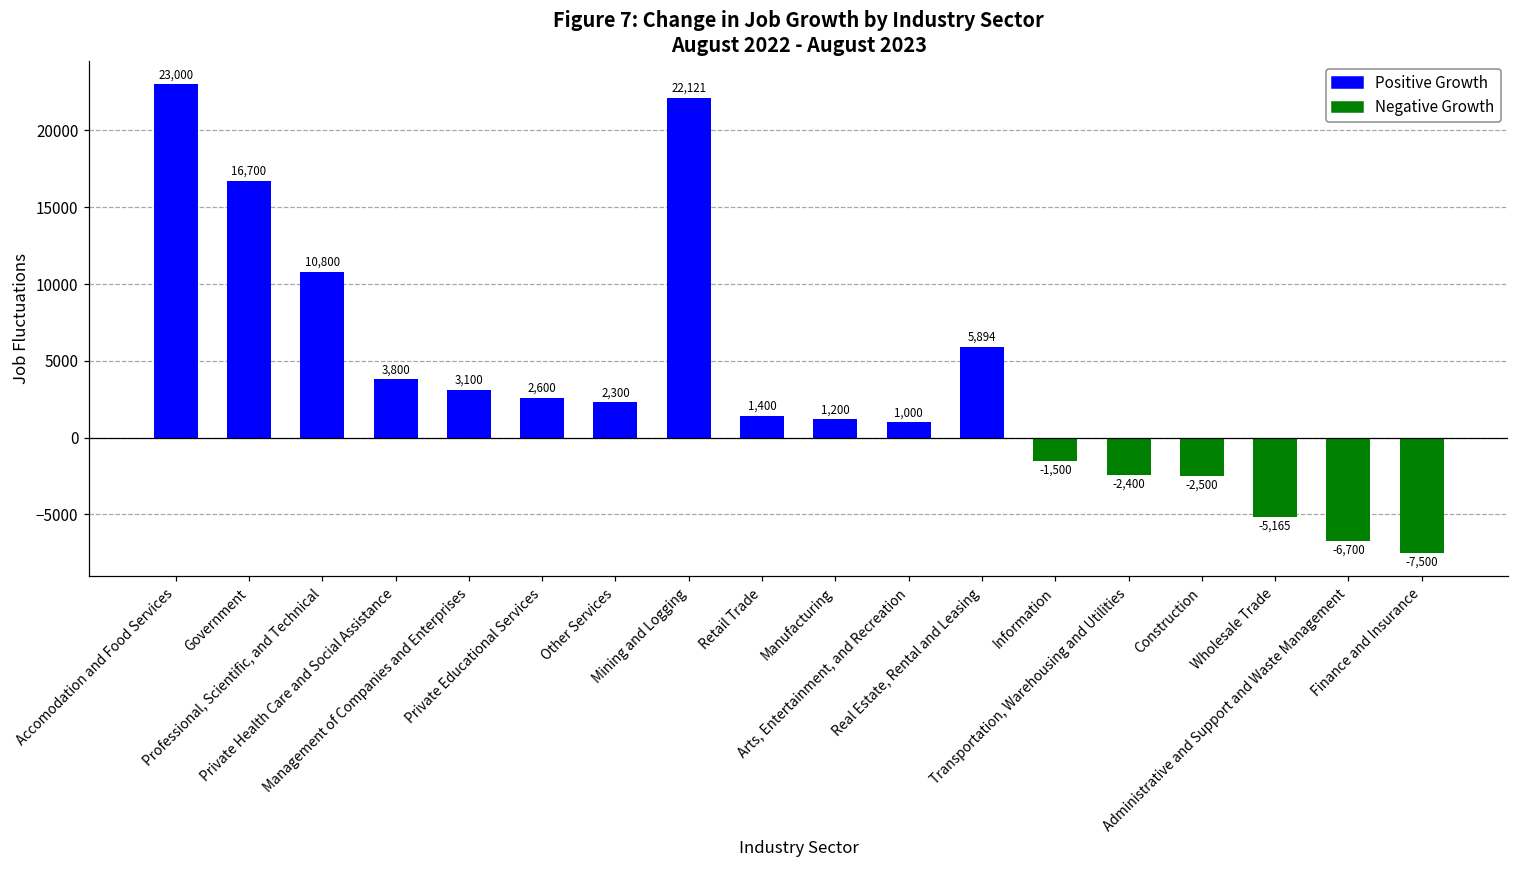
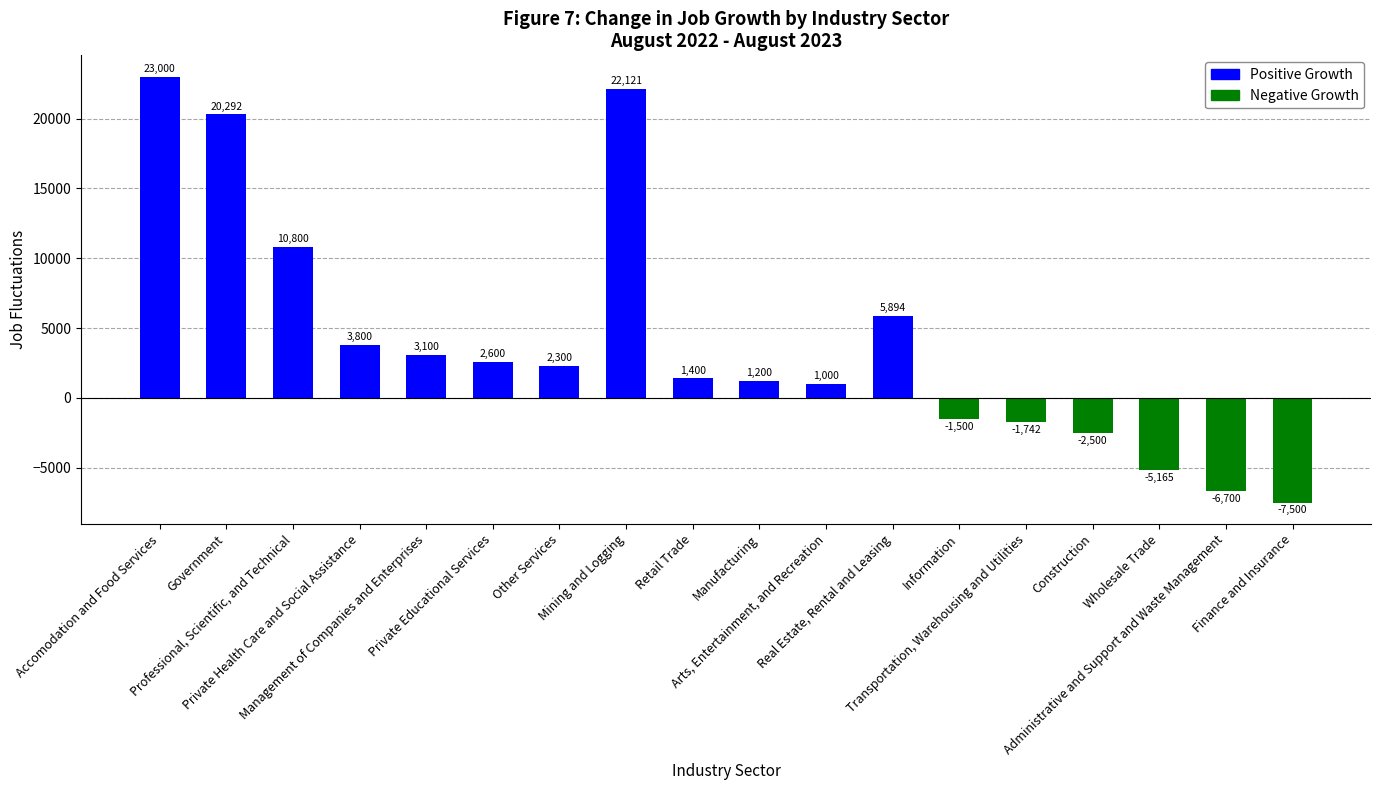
Government: 16,700 -> 20,292
Transportation, Warehousing and Utilities: -2,400 -> -1,742
